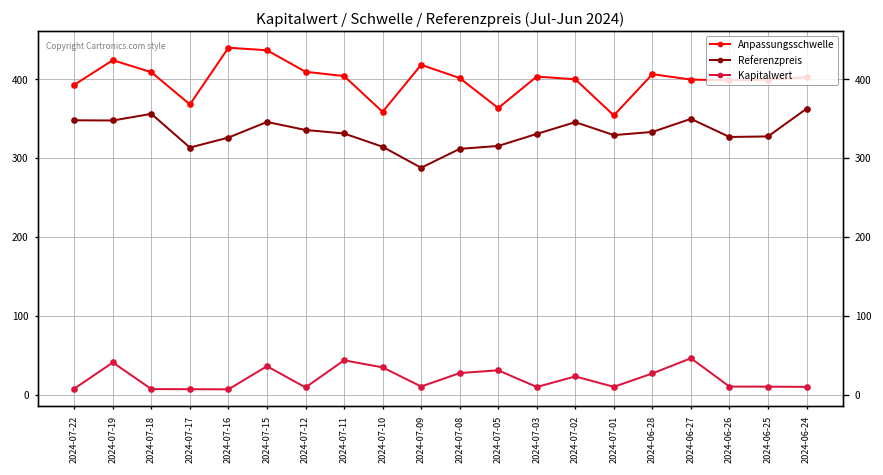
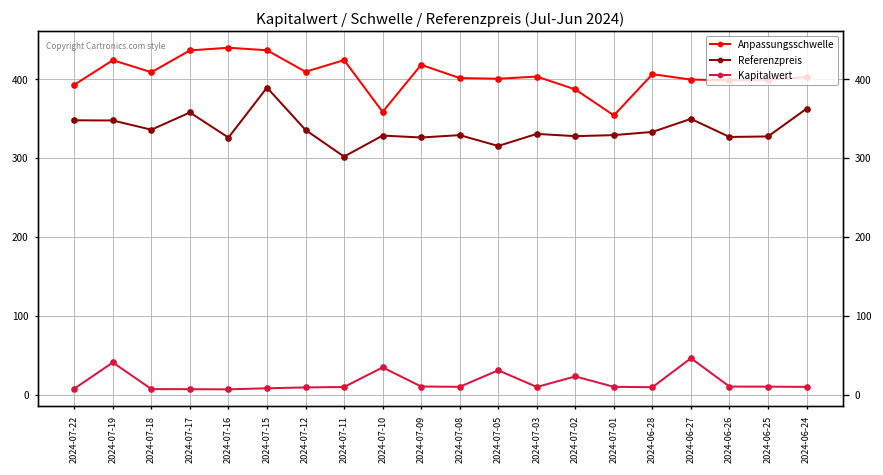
Referenzpreis, 2024-07-18: 360 -> 340
Anpassungsschwelle, 2024-07-17: 370 -> 440
Referenzpreis, 2024-07-17: 310 -> 360
Referenzpreis, 2024-07-15: 350 -> 390
Kapitalwert, 2024-07-15: 40 -> 10
Anpassungsschwelle, 2024-07-11: 400 -> 420
Referenzpreis, 2024-07-11: 330 -> 300
Kapitalwert, 2024-07-11: 40 -> 10
Referenzpreis, 2024-07-10: 310 -> 330
Referenzpreis, 2024-07-09: 290 -> 330
Referenzpreis, 2024-07-08: 310 -> 330
Kapitalwert, 2024-07-08: 30 -> 10
Anpassungsschwelle, 2024-07-05: 360 -> 400
Anpassungsschwelle, 2024-07-02: 400 -> 390
Referenzpreis, 2024-07-02: 350 -> 330
Kapitalwert, 2024-06-28: 30 -> 10
